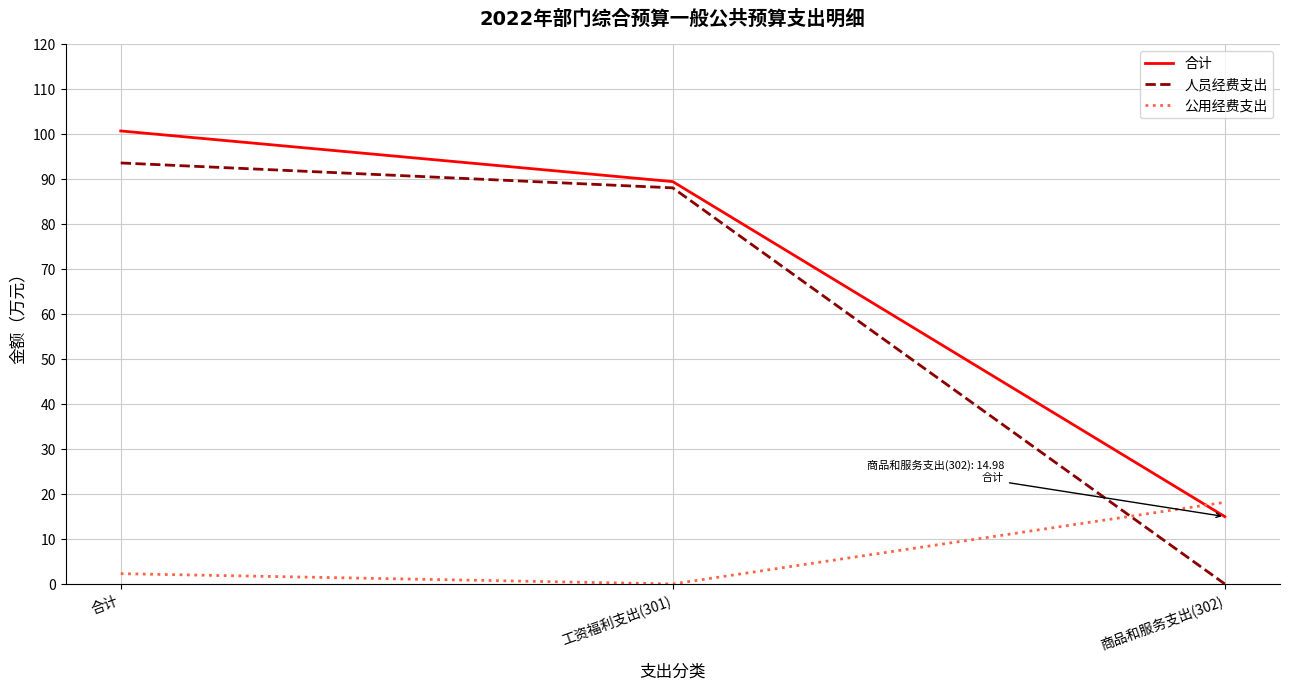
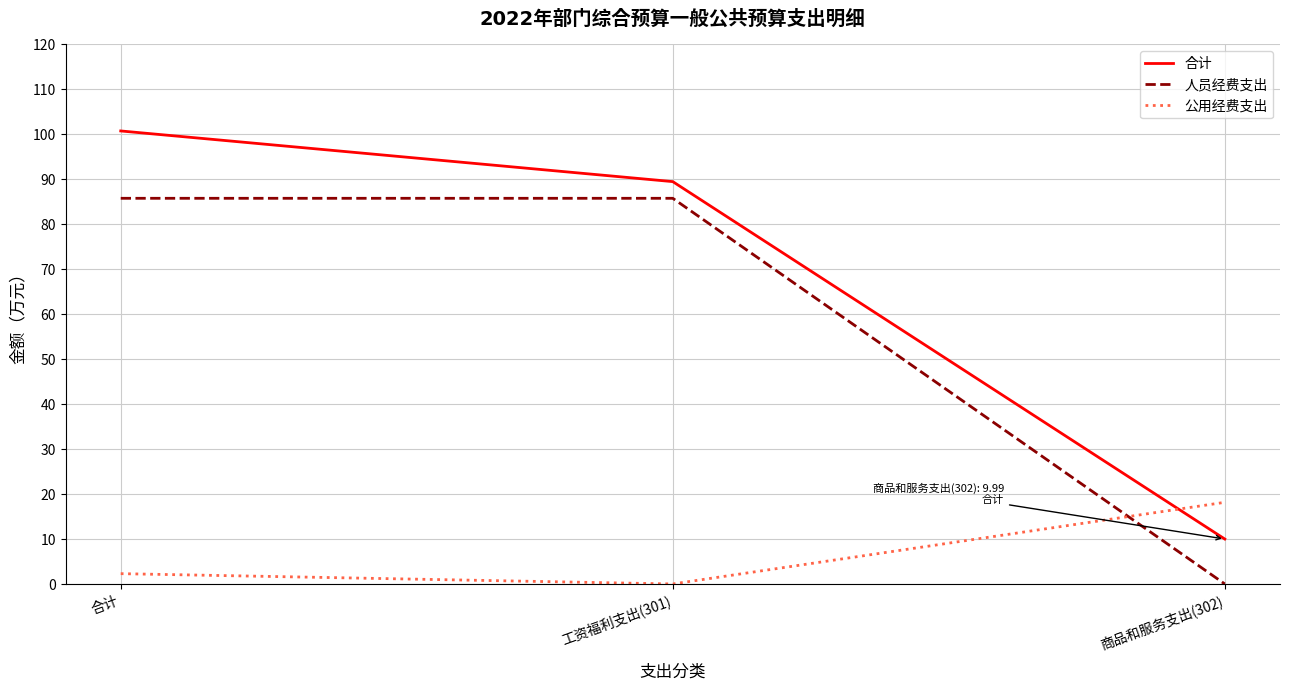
人员经费支出, 合计: 94 -> 86
人员经费支出, 工资福利支出(301): 88 -> 86
合计, 商品和服务支出(302): 14.98 -> 9.99
